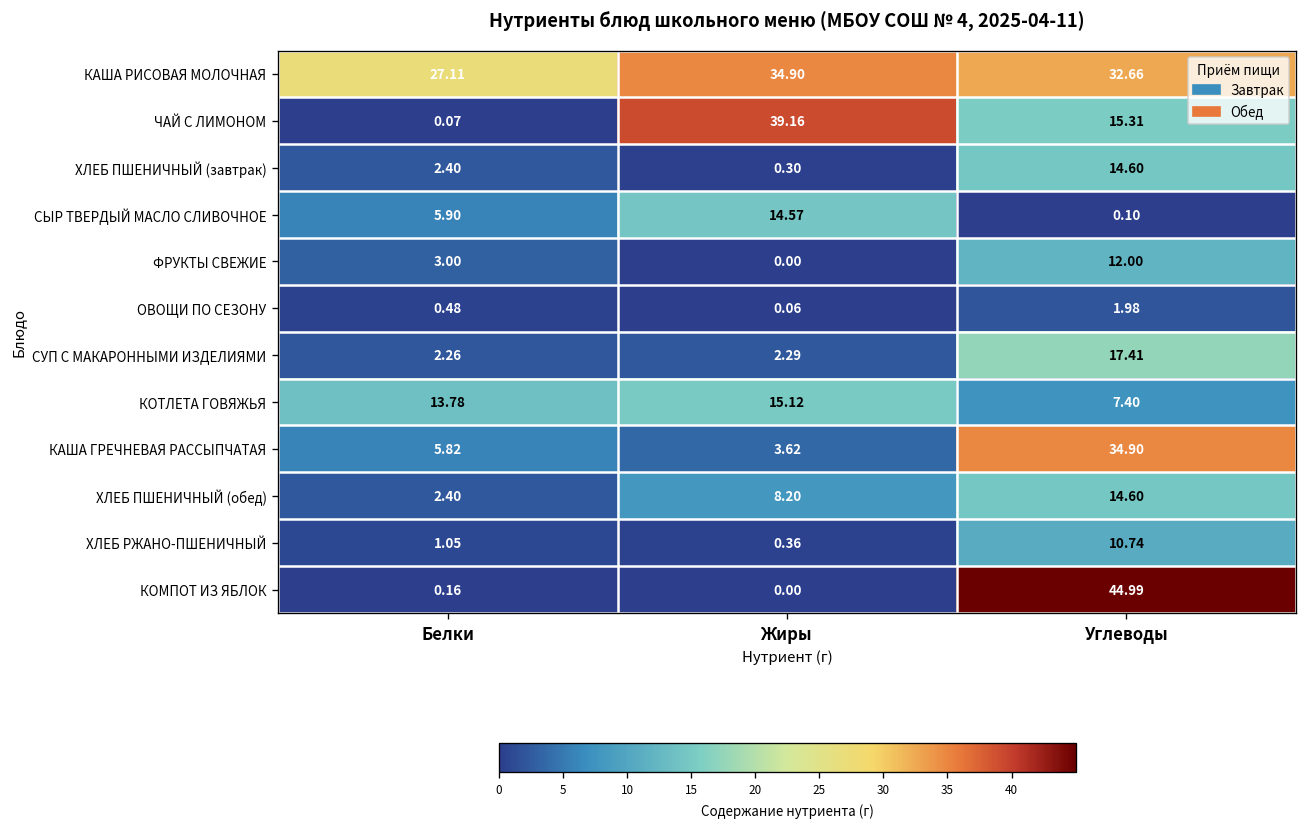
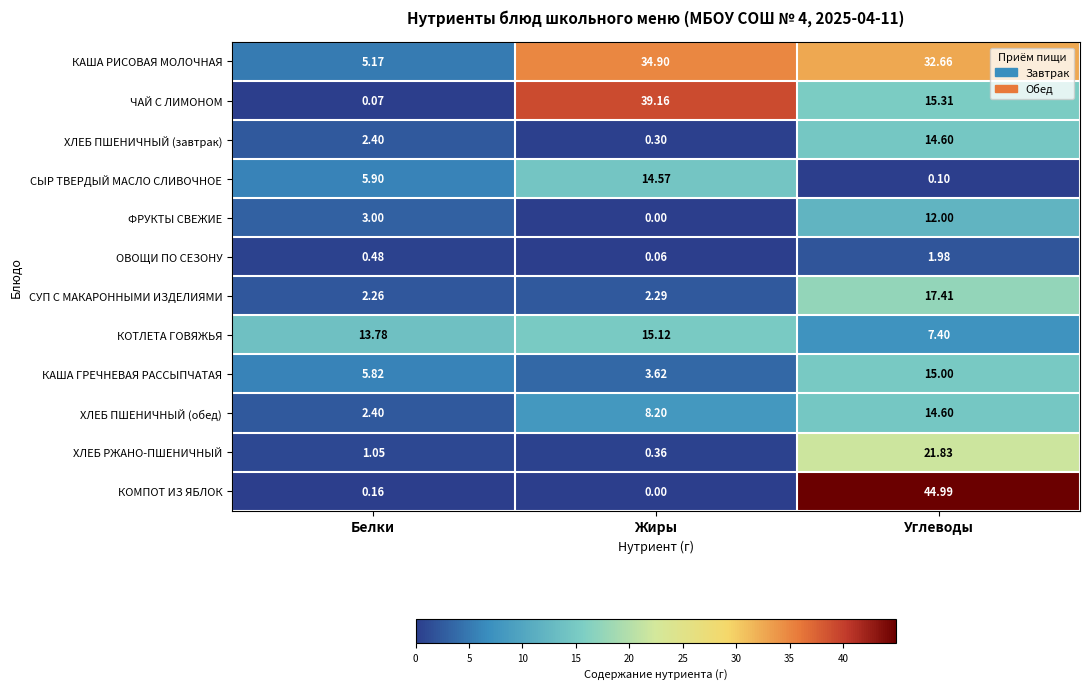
КАША РИСОВАЯ МОЛОЧНАЯ, Белки: 27.11 -> 5.17
КАША ГРЕЧНЕВАЯ РАССЫПЧАТАЯ, Углеводы: 34.90 -> 15.00
ХЛЕБ РЖАНО-ПШЕНИЧНЫЙ, Углеводы: 10.74 -> 21.83
